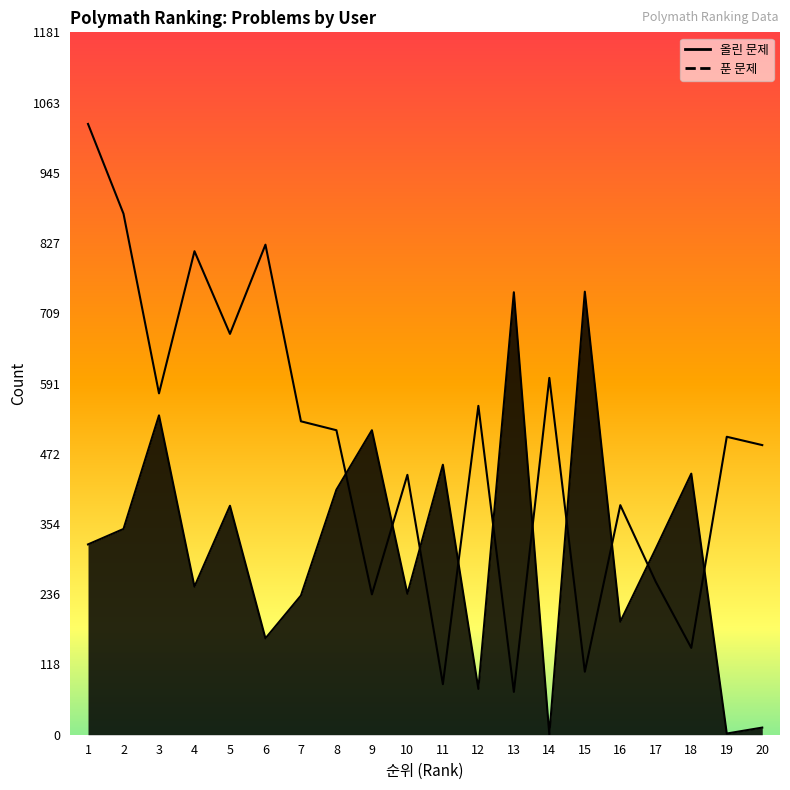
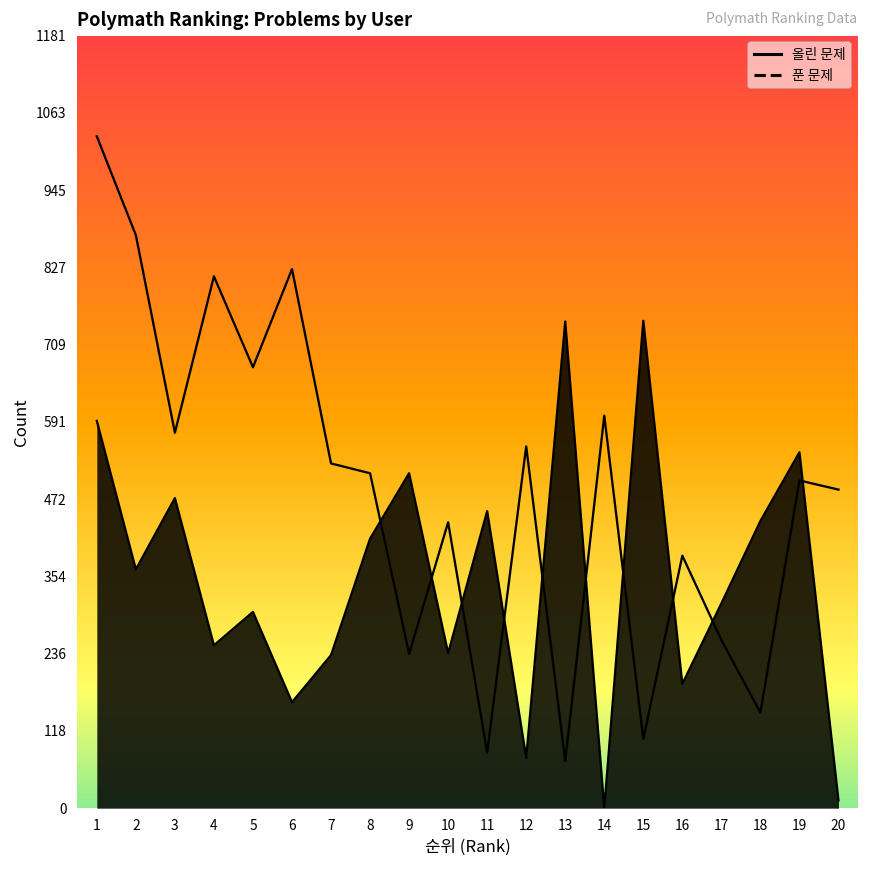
올린 문제, 1: 320 -> 590
올린 문제, 2: 350 -> 370
올린 문제, 3: 540 -> 470
올린 문제, 5: 390 -> 300
올린 문제, 19: 0 -> 540
